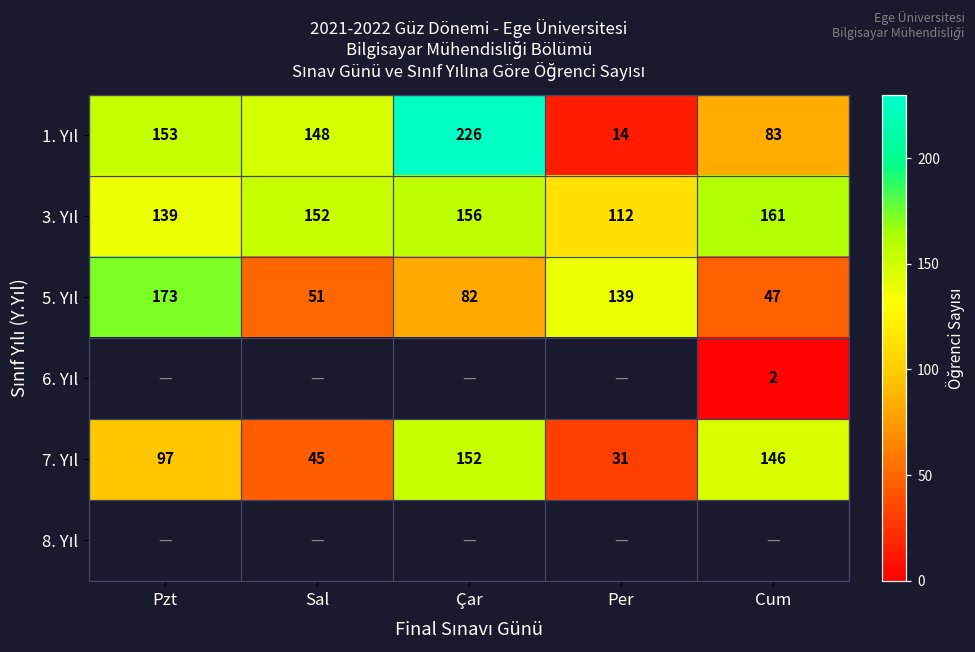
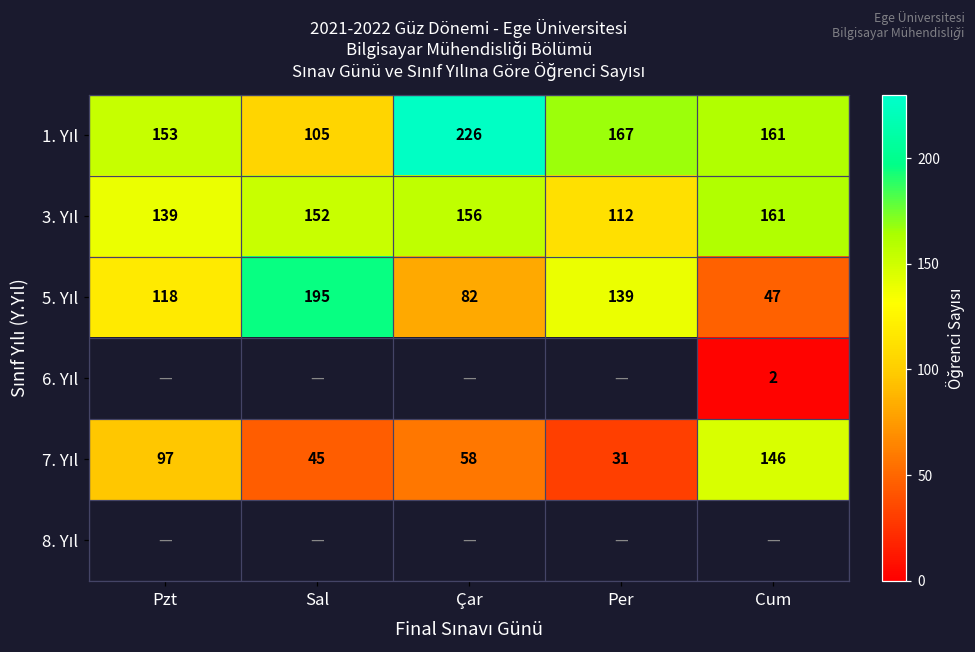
1. Yıl, Sal: 148 -> 105
1. Yıl, Per: 14 -> 167
1. Yıl, Cum: 83 -> 161
5. Yıl, Pzt: 173 -> 118
5. Yıl, Sal: 51 -> 195
7. Yıl, Çar: 152 -> 58
